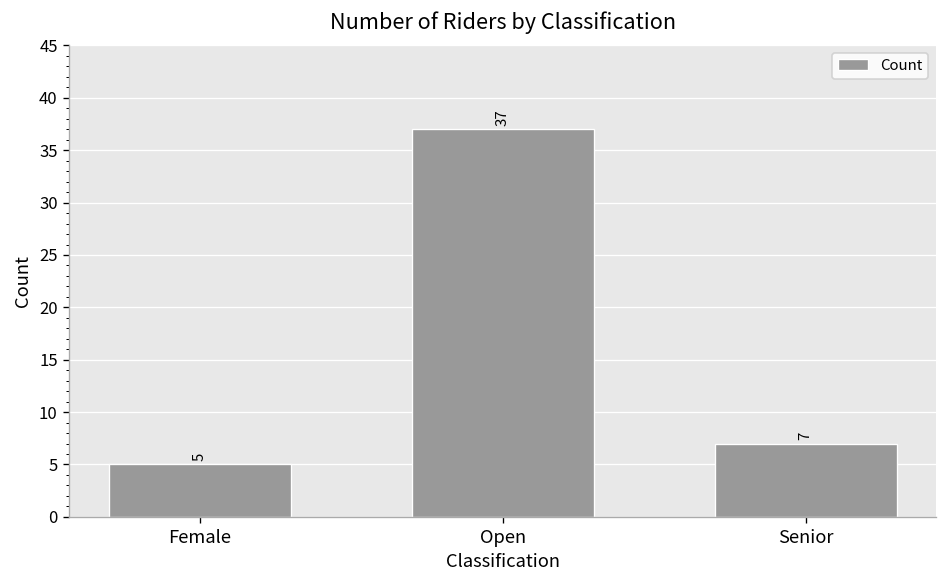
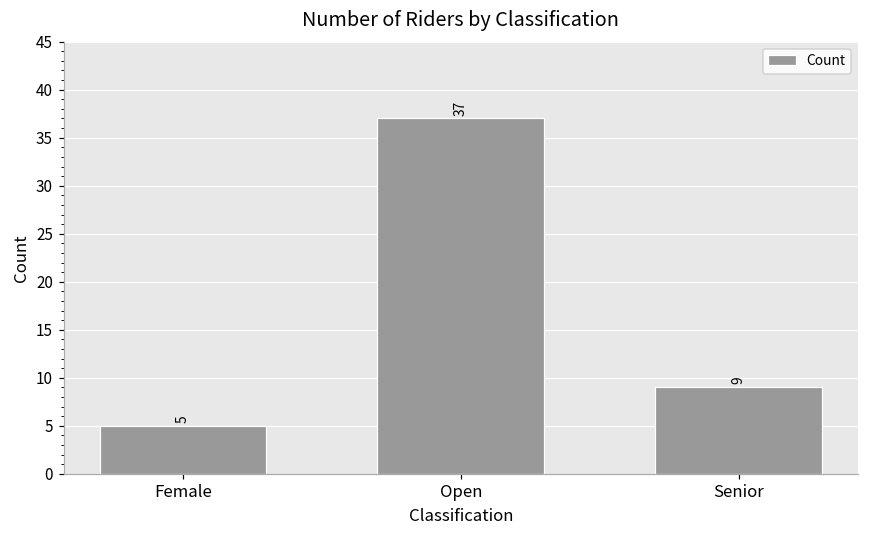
Senior: 7 -> 9
